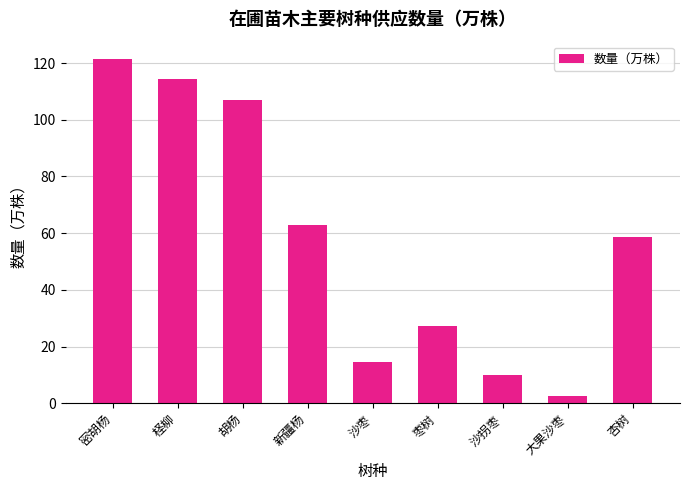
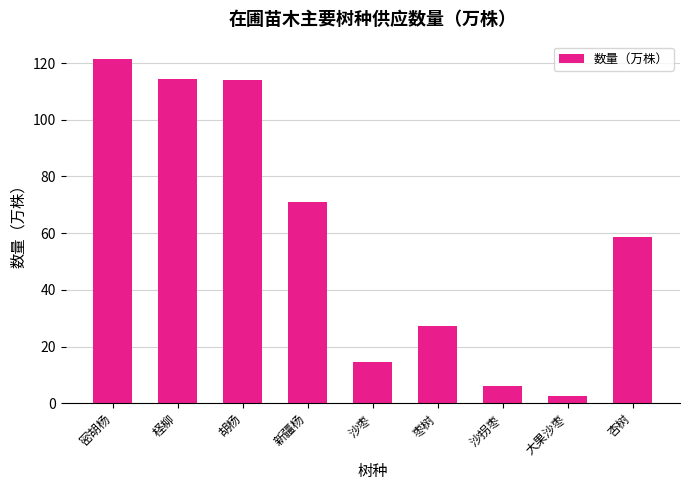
胡杨: 107 -> 114
新疆杨: 63 -> 71
沙拐枣: 10 -> 6
